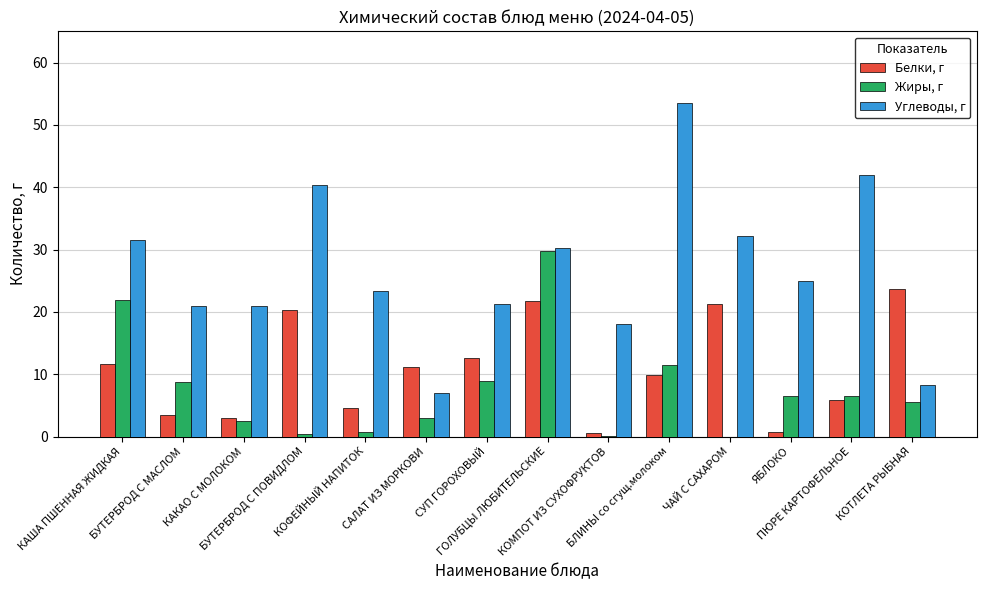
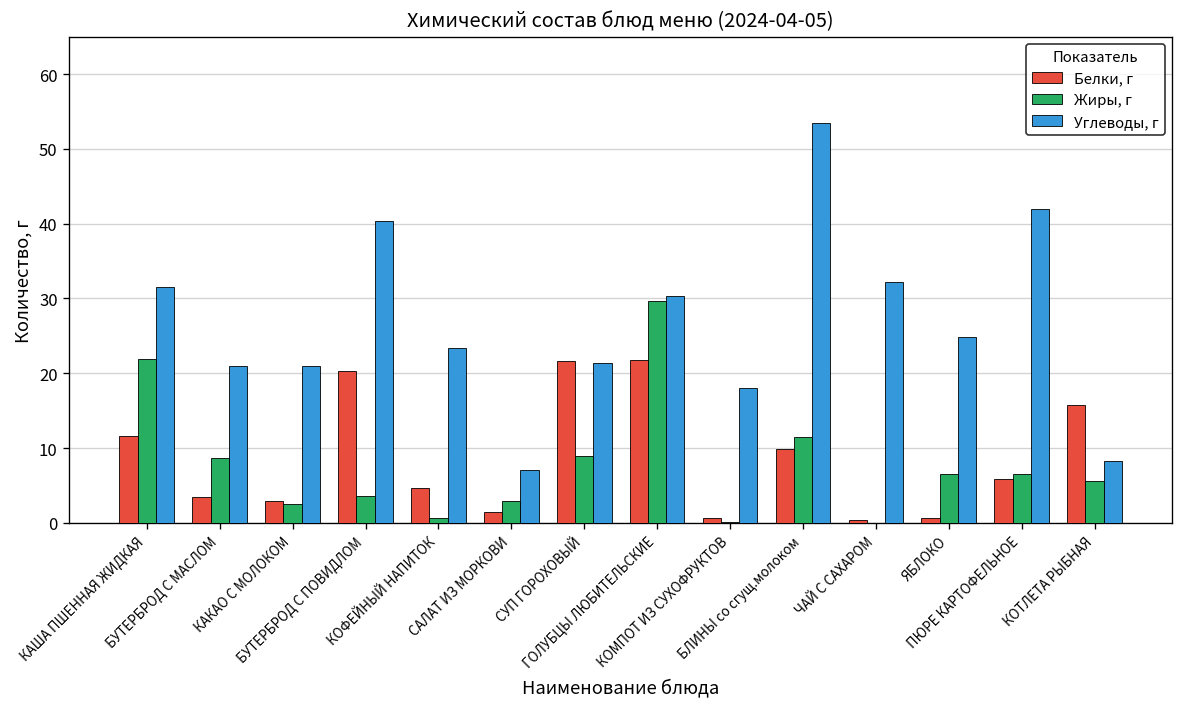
Жиры, г, БУТЕРБРОД С ПОВИДЛОМ: 0 -> 4
Белки, г, САЛАТ ИЗ МОРКОВИ: 11 -> 1
Белки, г, СУП ГОРОХОВЫЙ: 13 -> 22
Белки, г, ЧАЙ С САХАРОМ: 21 -> 0
Белки, г, КОТЛЕТА РЫБНАЯ: 24 -> 16
